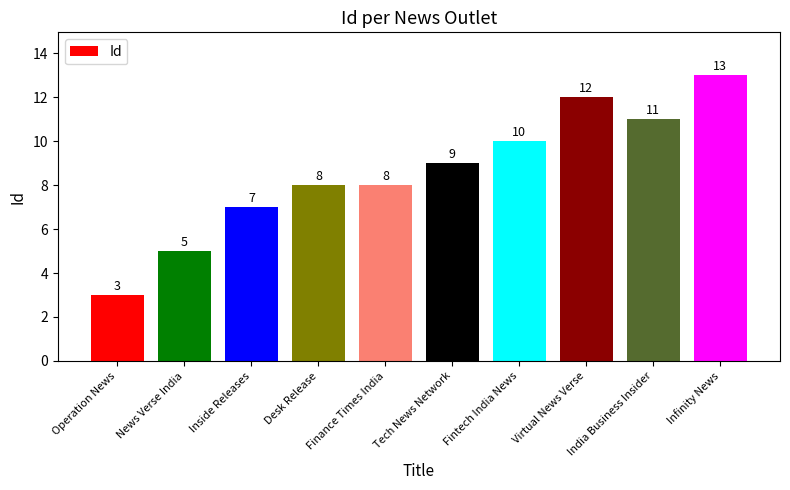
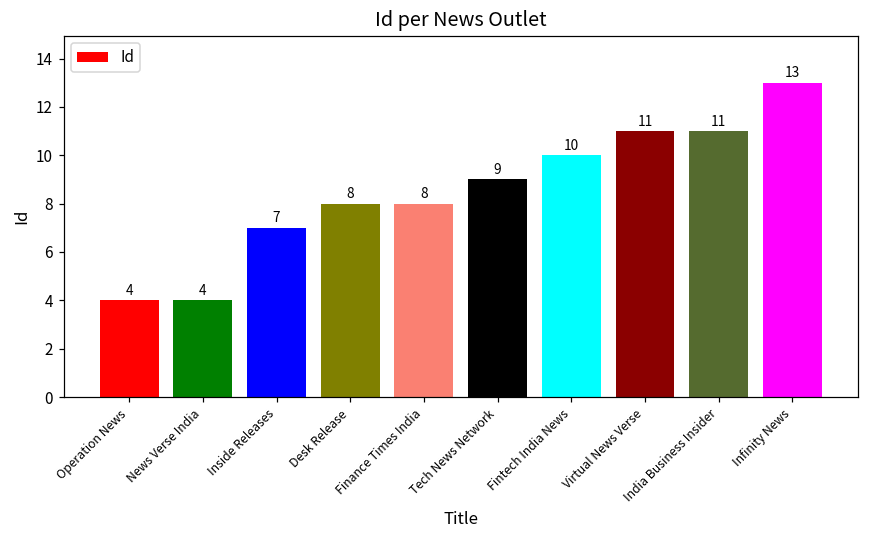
Operation News: 3 -> 4
News Verse India: 5 -> 4
Virtual News Verse: 12 -> 11
